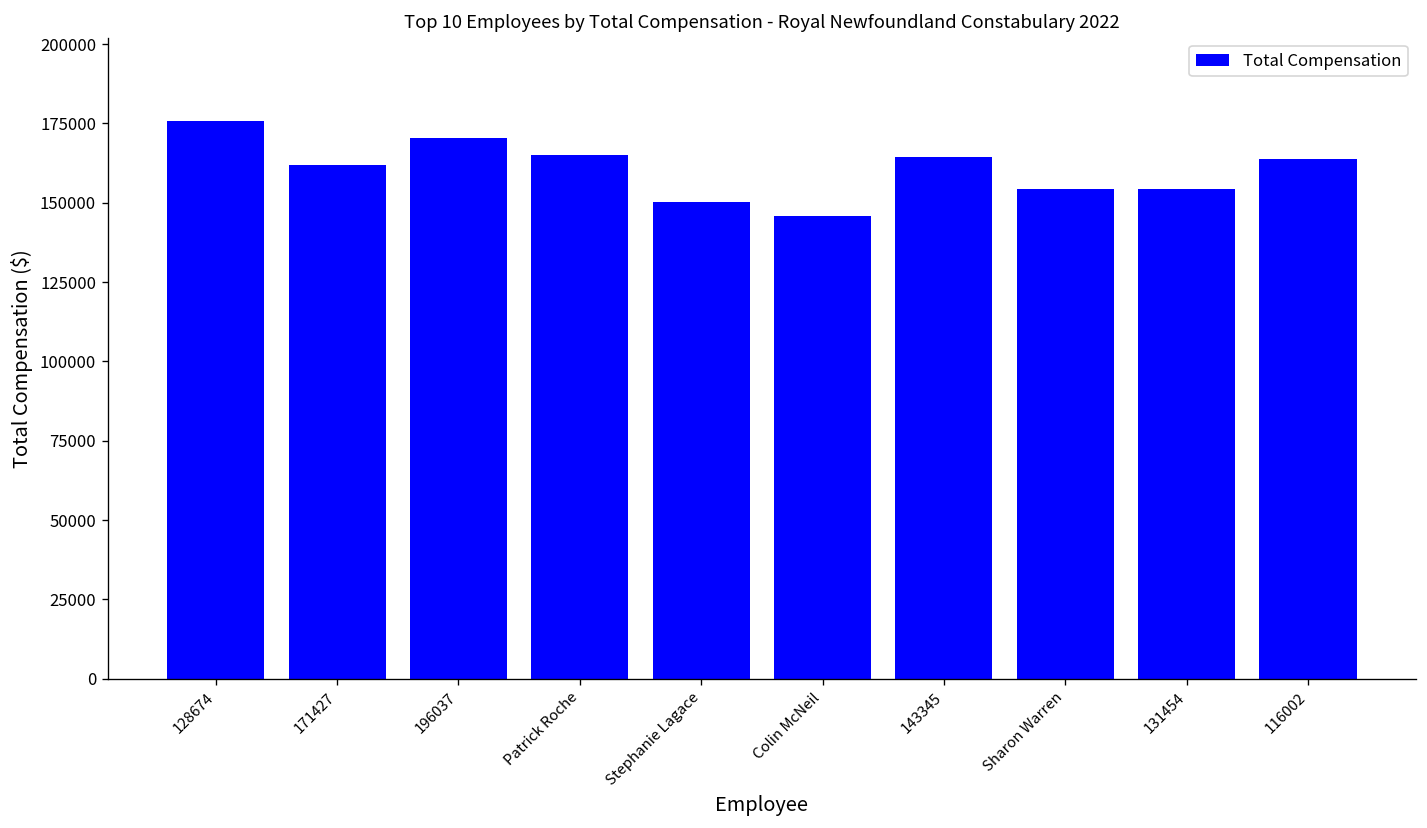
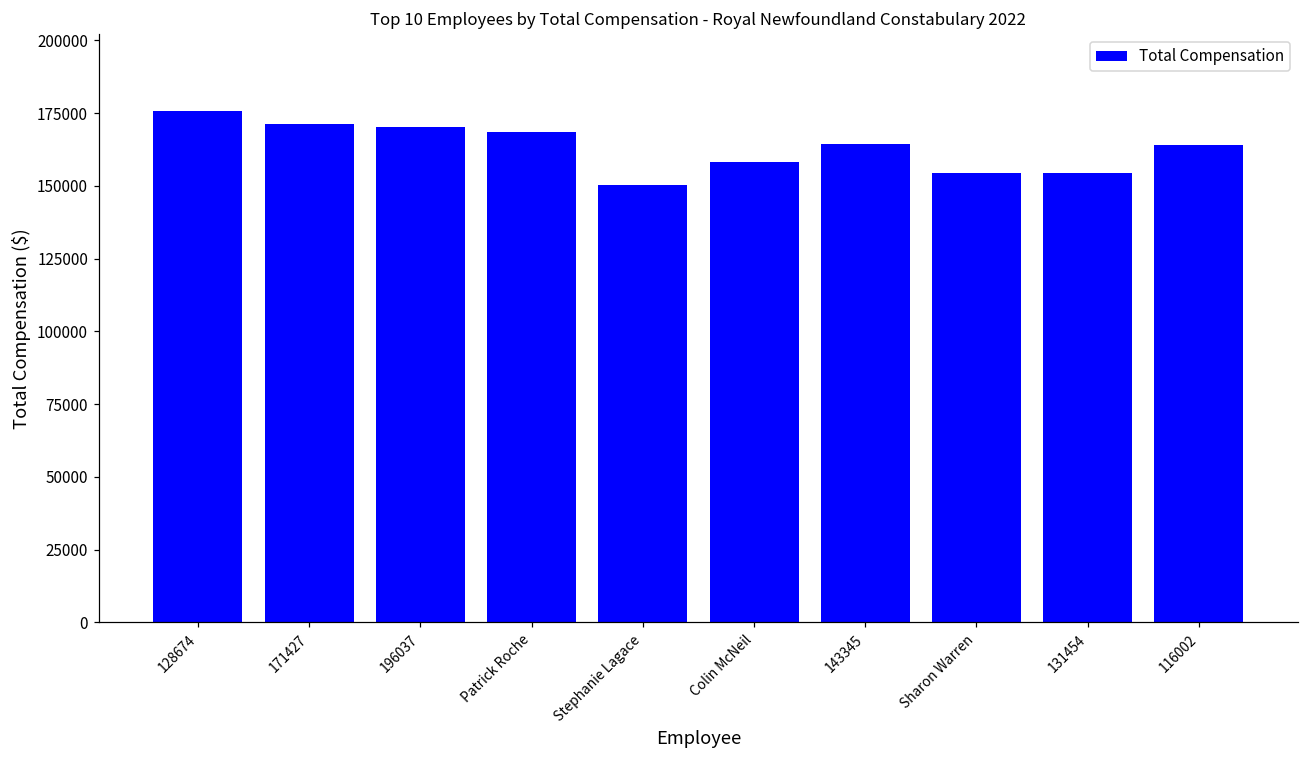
171427: 162000 -> 171000
Patrick Roche: 165000 -> 169000
Colin McNeil: 146000 -> 158000
